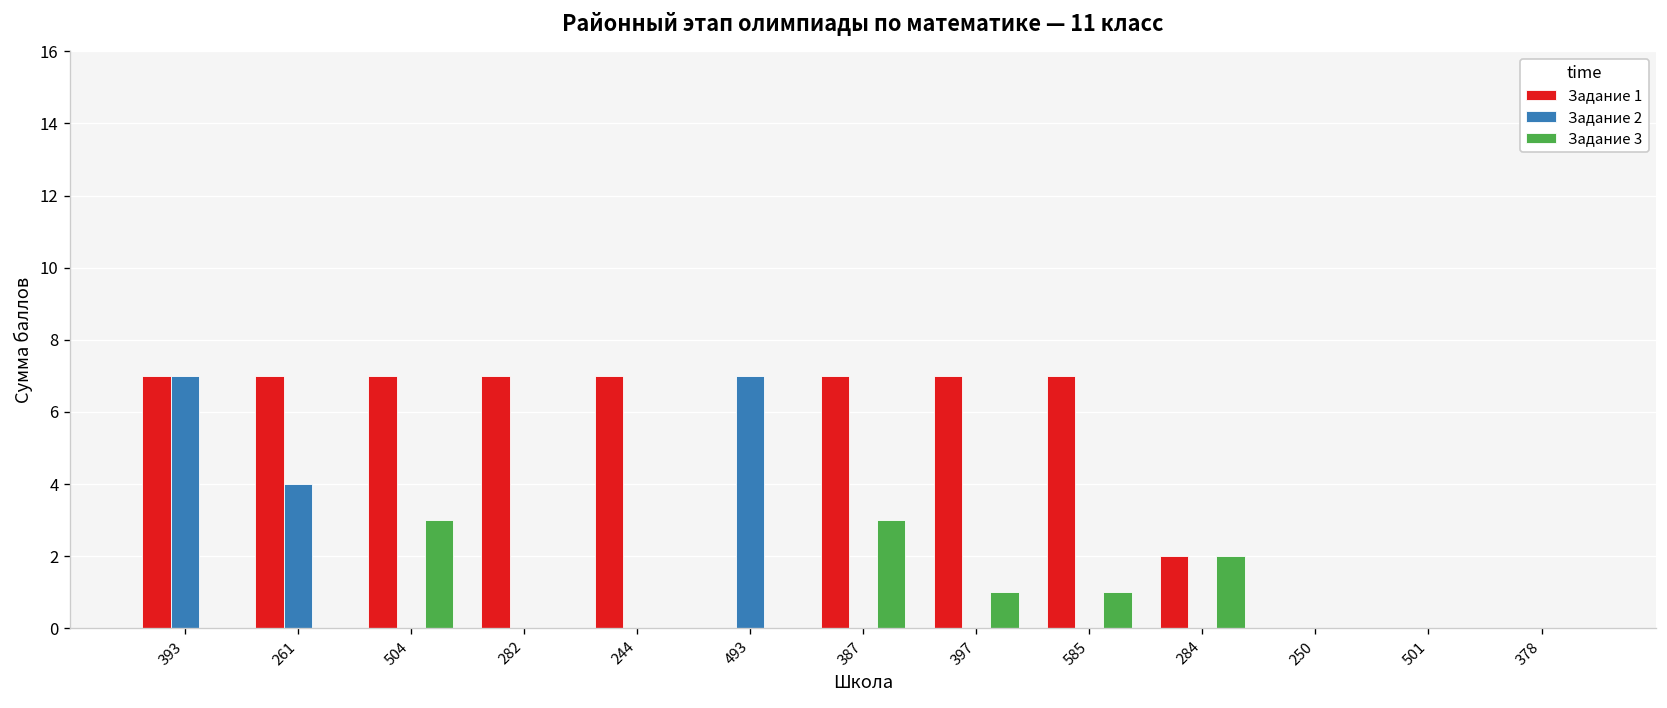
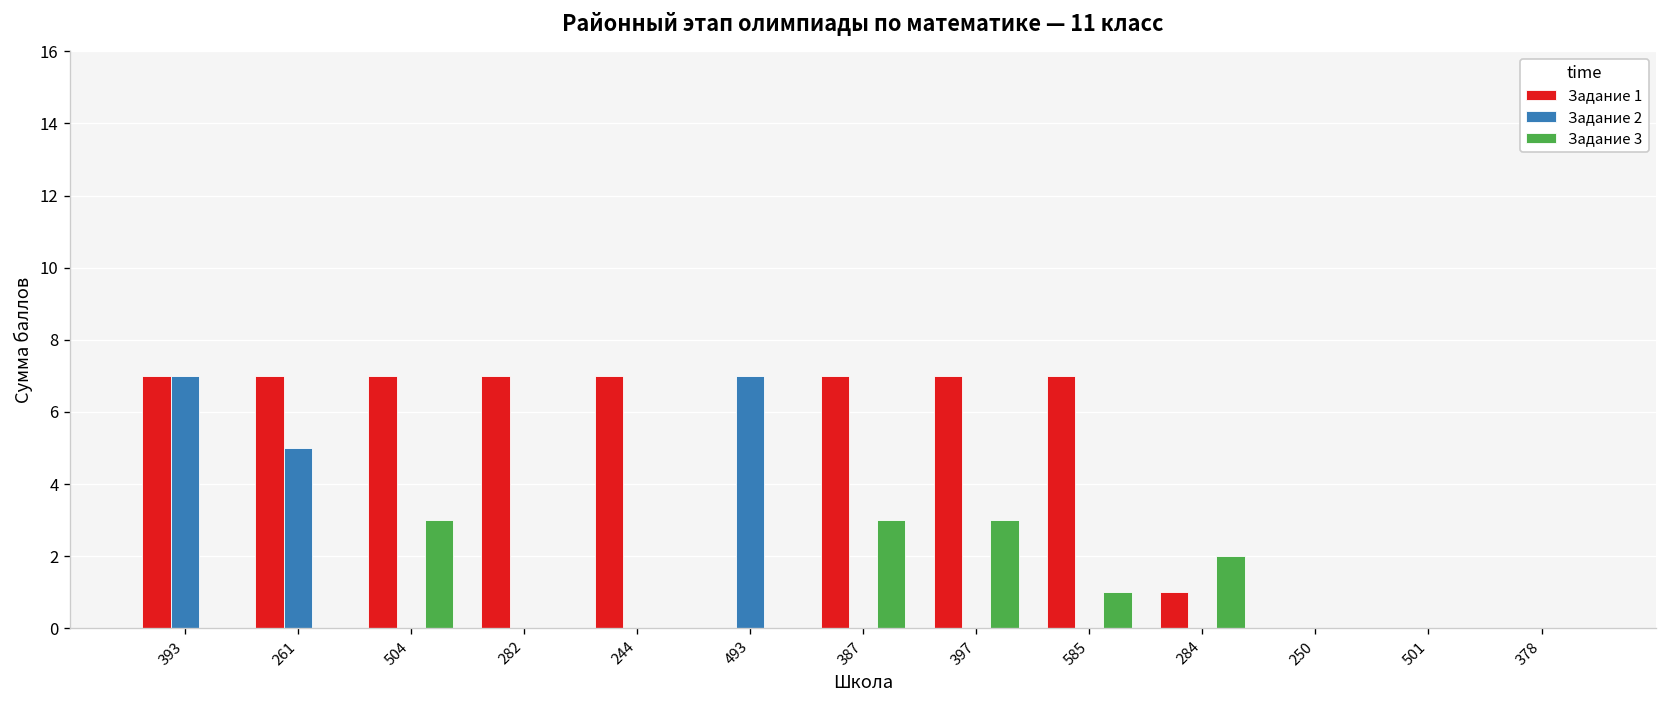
Задание 2, 261: 4 -> 5
Задание 3, 397: 1 -> 3
Задание 1, 284: 2 -> 1
